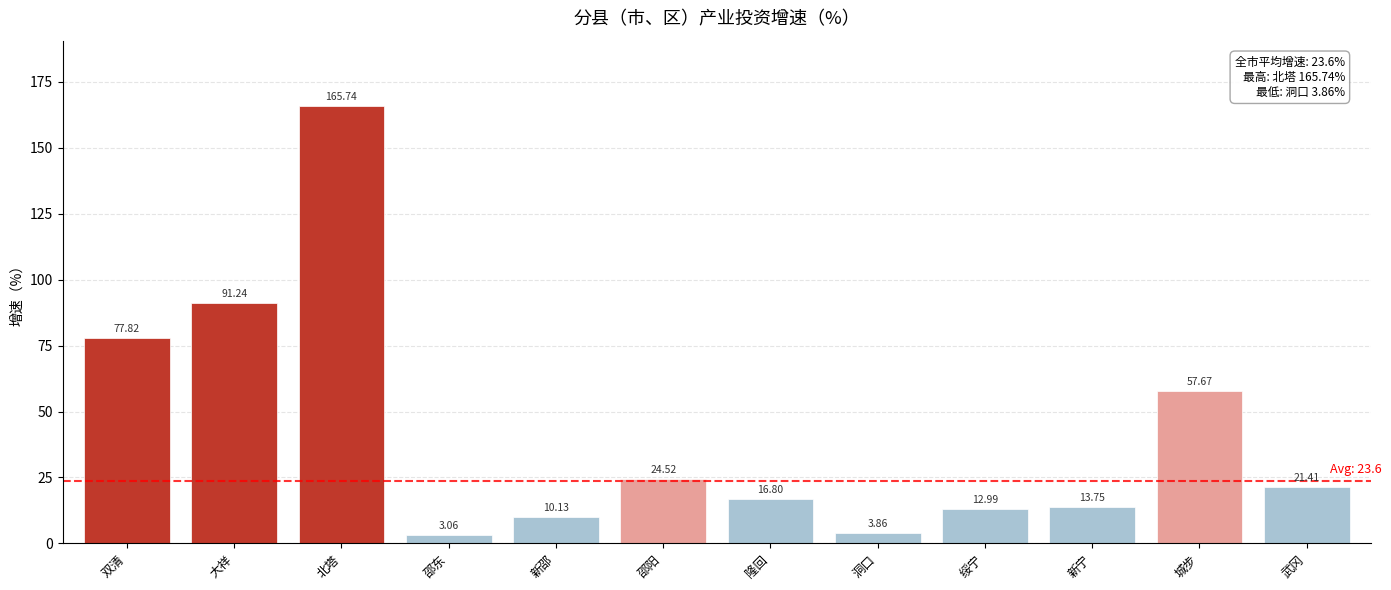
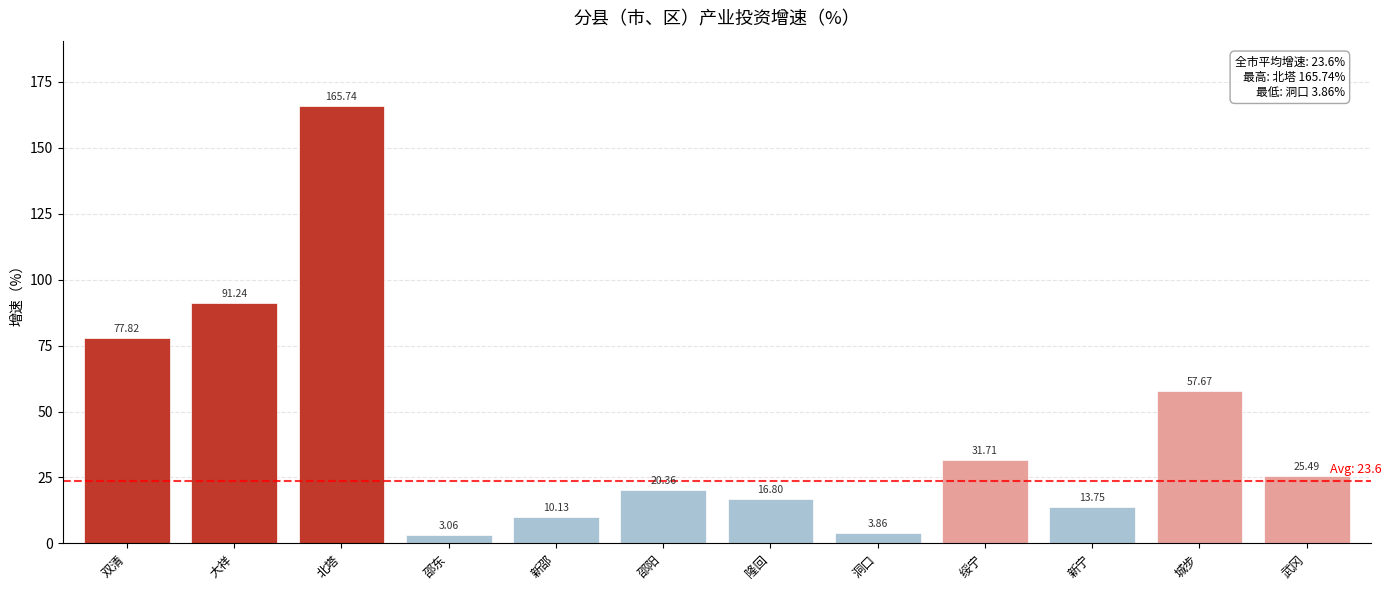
邵阳: 24.52 -> 20.36
绥宁: 12.99 -> 31.71
武冈: 21.41 -> 25.49
